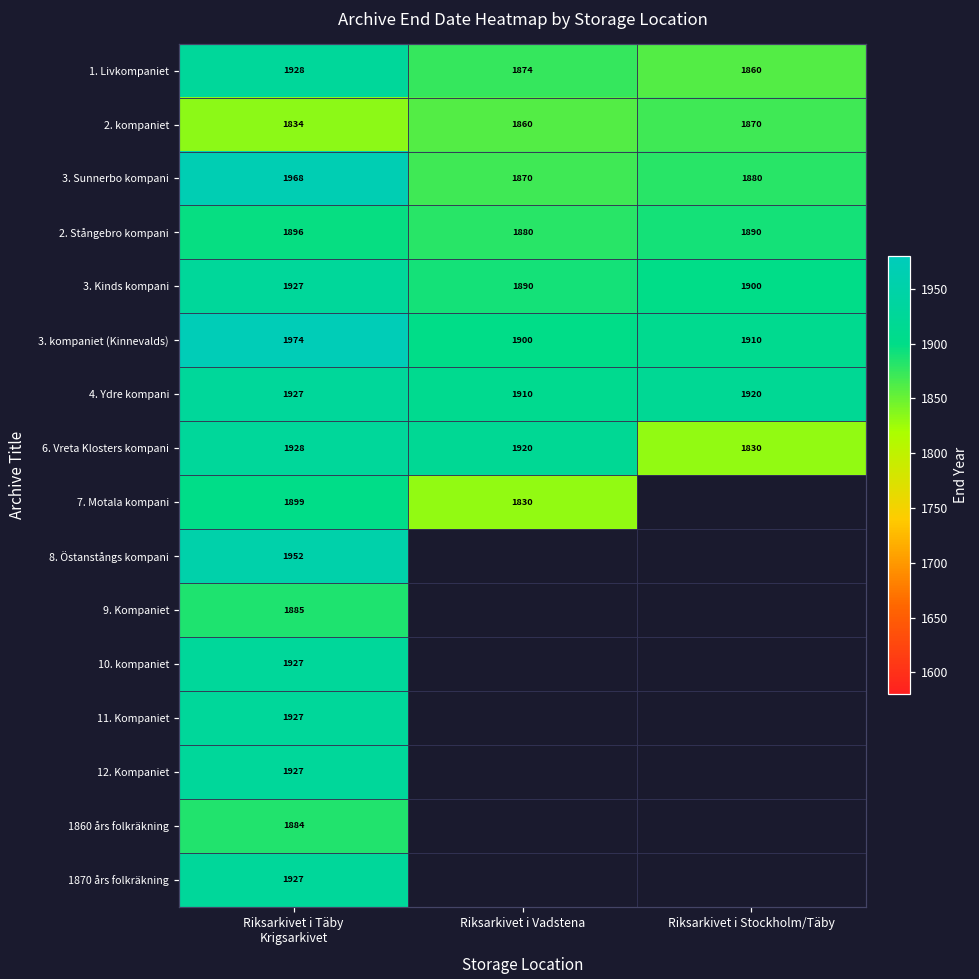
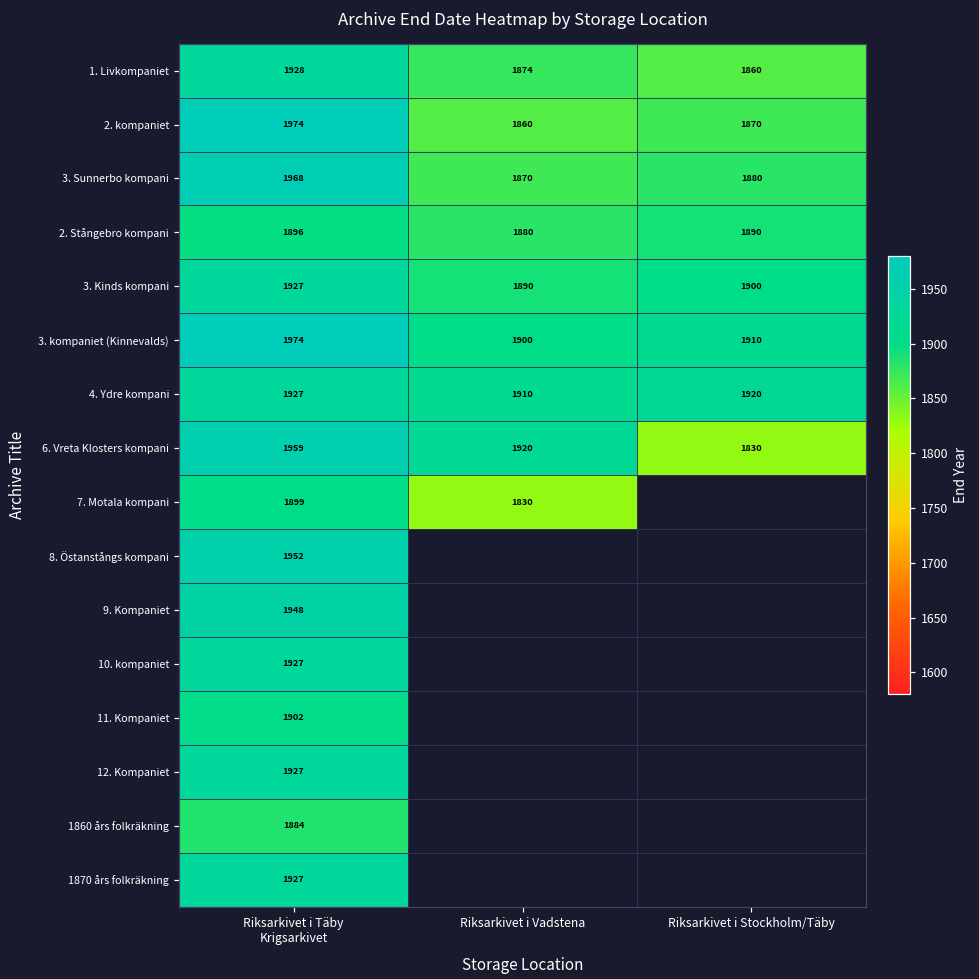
2. kompaniet, Riksarkivet i Täby Krigsarkivet: 1834 -> 1974
6. Vreta Klosters kompani, Riksarkivet i Täby Krigsarkivet: 1928 -> 1959
9. Kompaniet, Riksarkivet i Täby Krigsarkivet: 1885 -> 1948
11. Kompaniet, Riksarkivet i Täby Krigsarkivet: 1927 -> 1902
